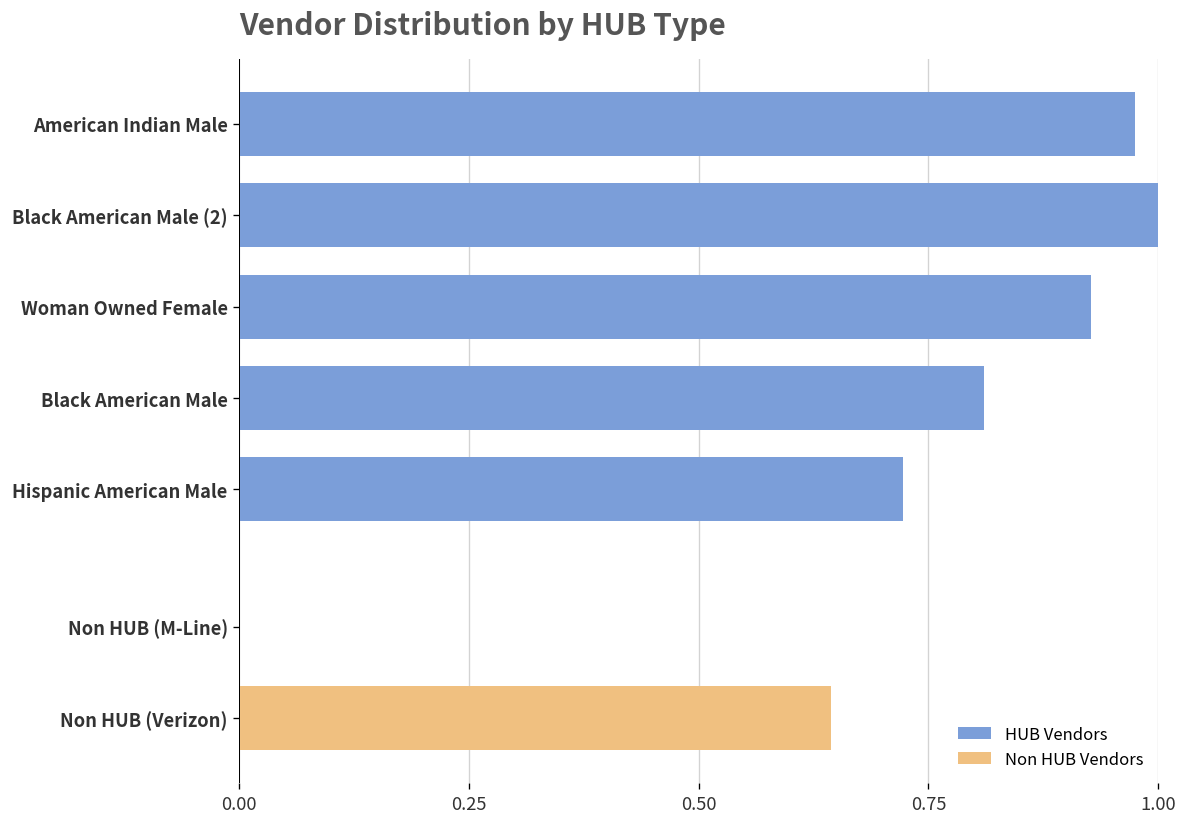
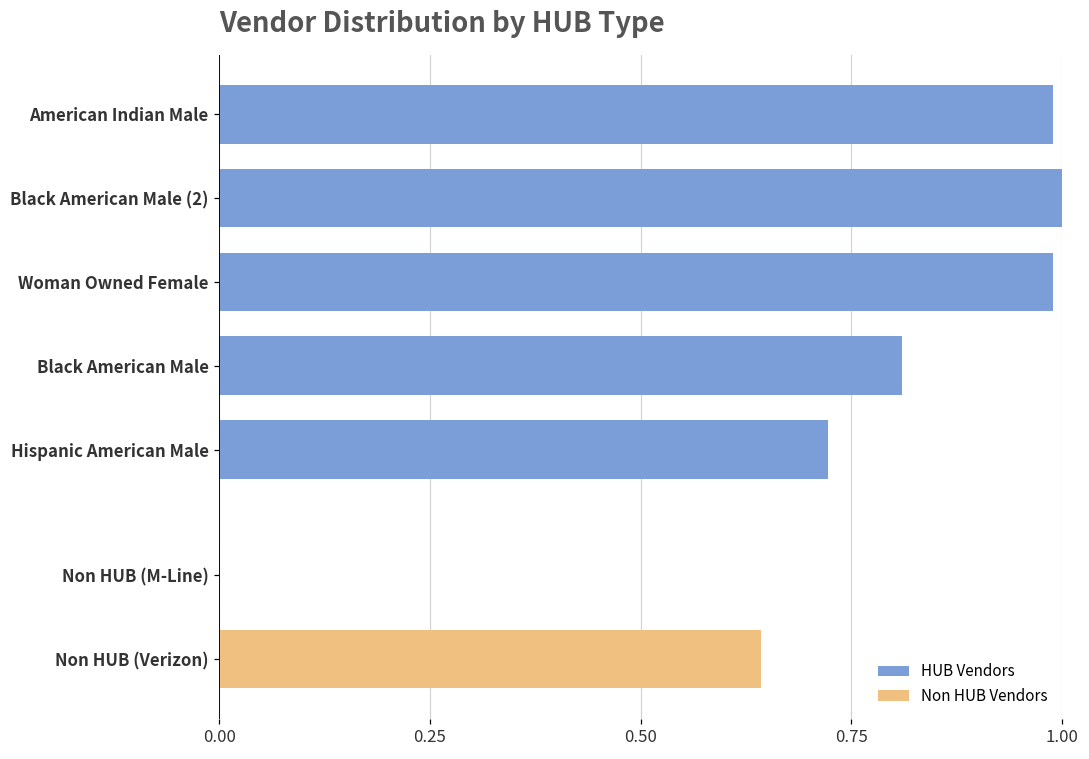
HUB Vendors, American Indian Male: 0.97 -> 0.99
HUB Vendors, Woman Owned Female: 0.93 -> 0.99
